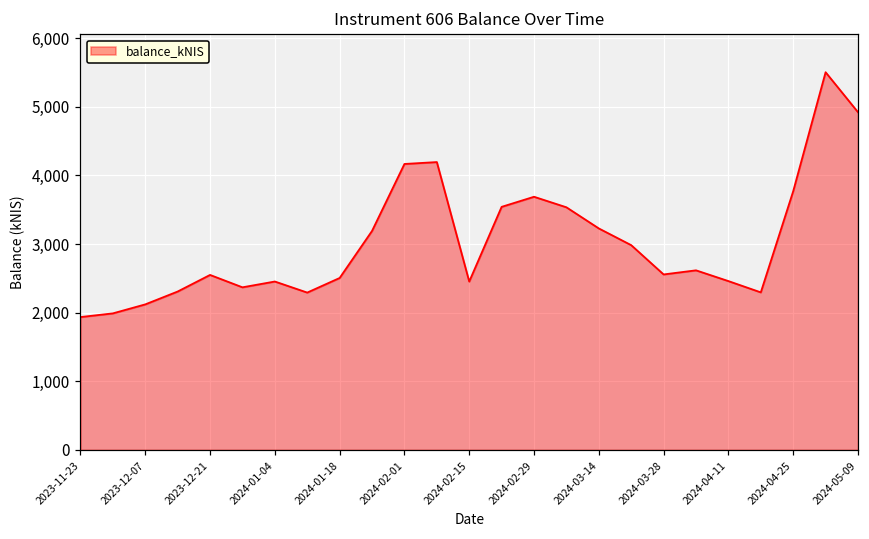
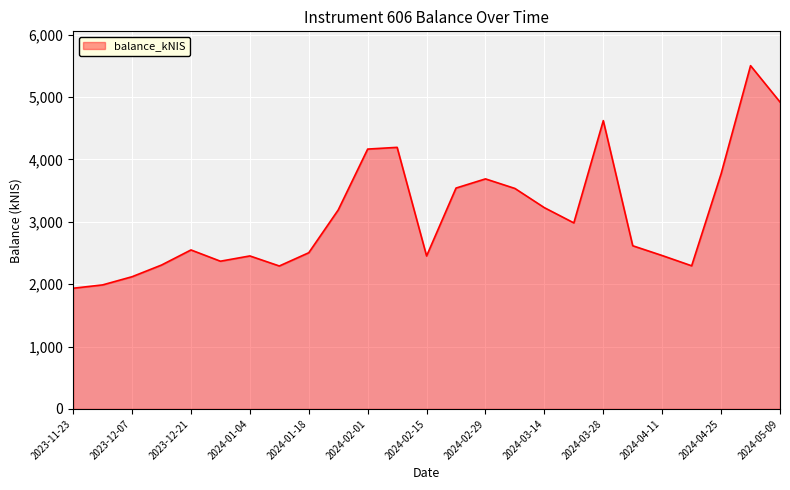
2024-03-28: 2,600 -> 4,600
